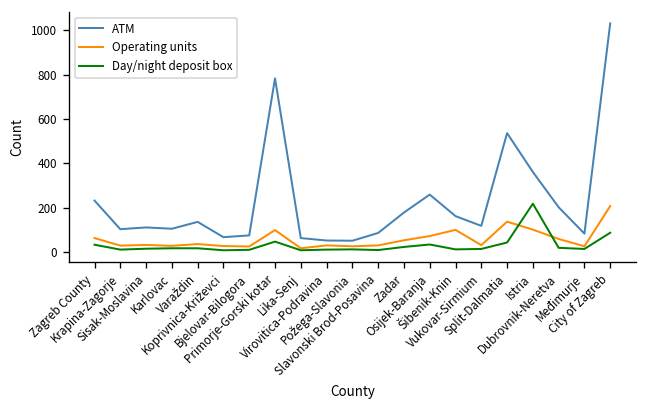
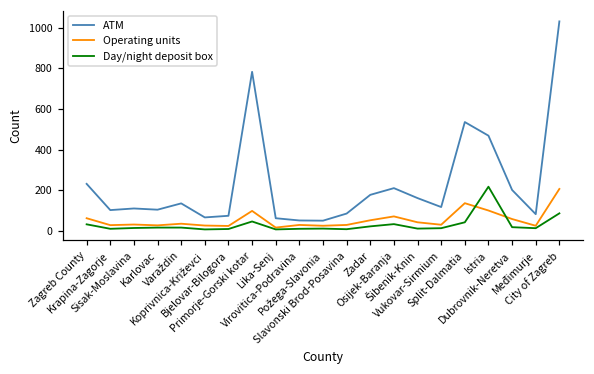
ATM, Osijek-Baranja: 260 -> 210
Operating units, Šibenik-Knin: 100 -> 40
ATM, Istria: 360 -> 470
